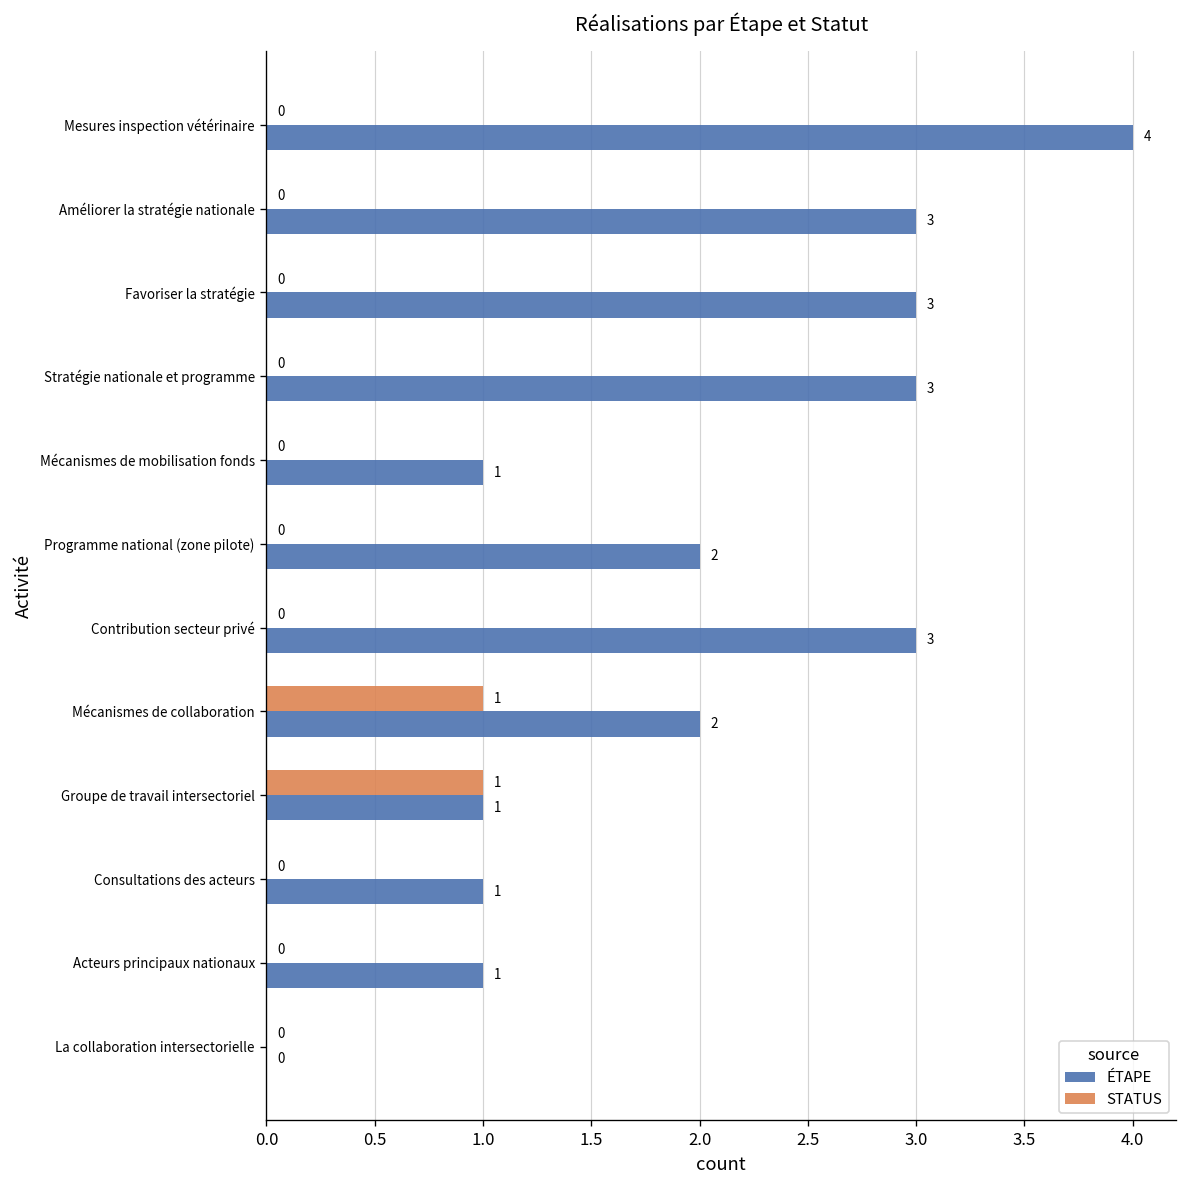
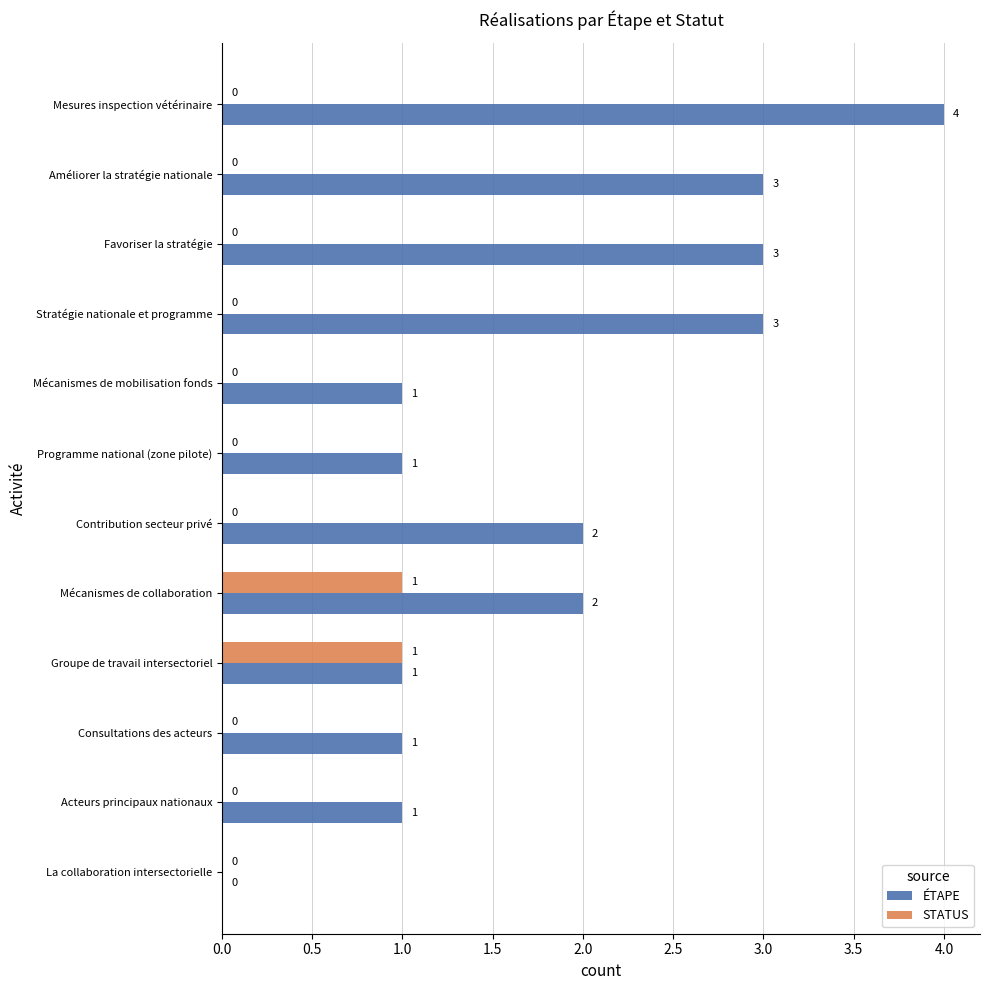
ÉTAPE, Programme national (zone pilote): 2 -> 1
ÉTAPE, Contribution secteur privé: 3 -> 2
